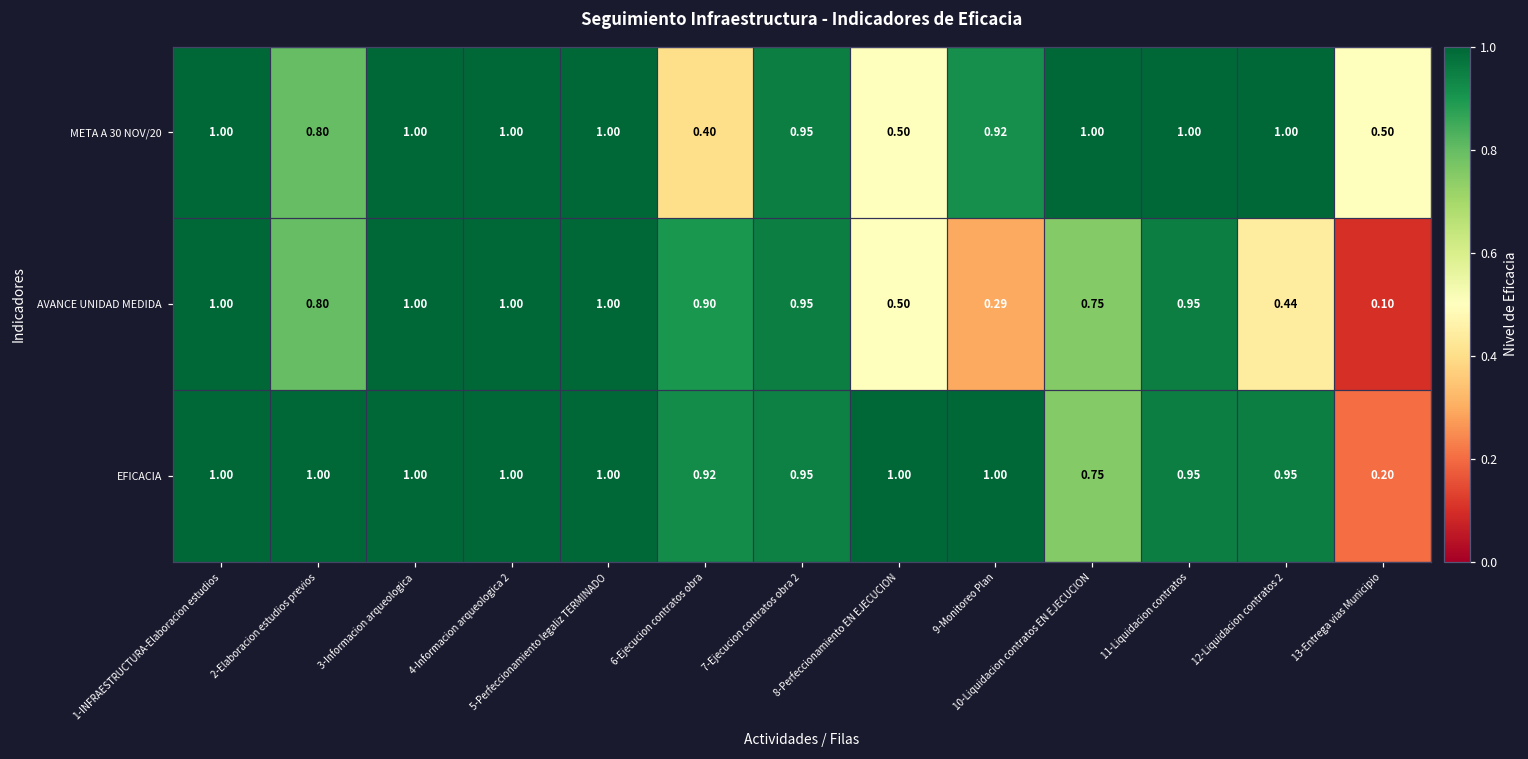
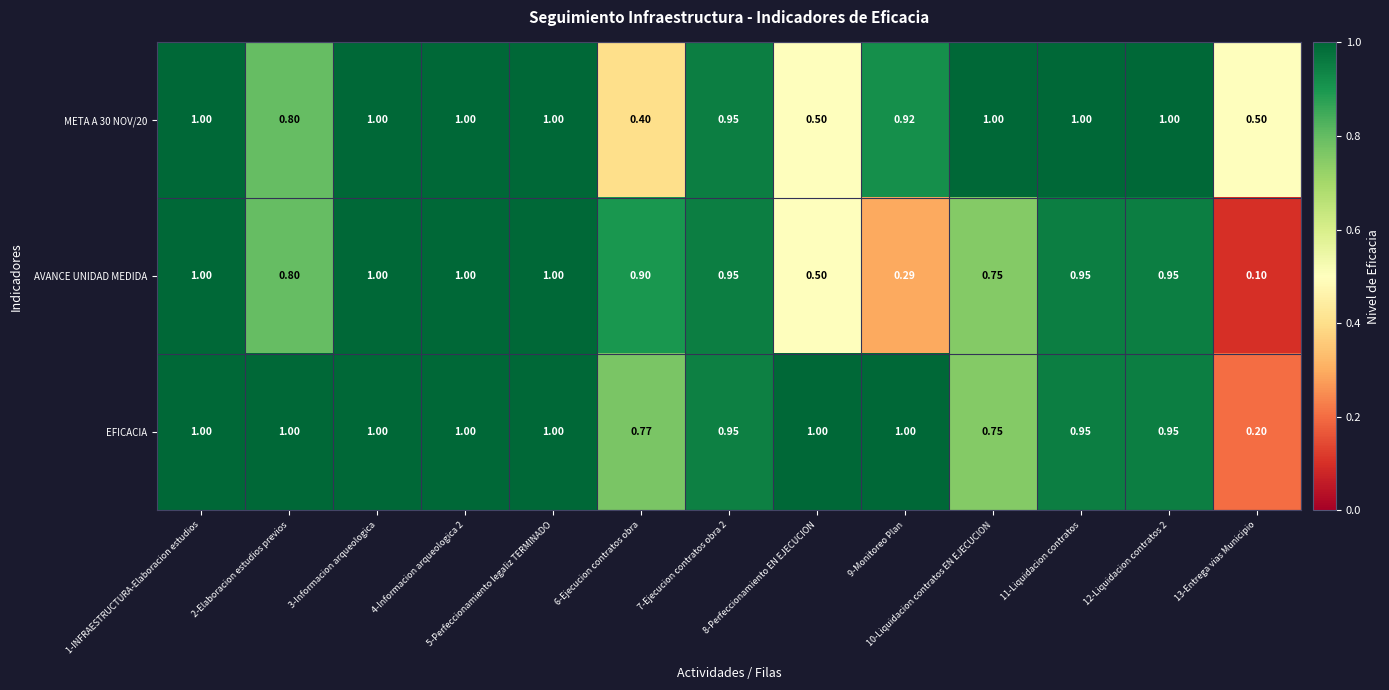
AVANCE UNIDAD MEDIDA, 12-Liquidacion contratos 2: 0.44 -> 0.95
EFICACIA, 6-Ejecucion contratos obra: 0.92 -> 0.77
